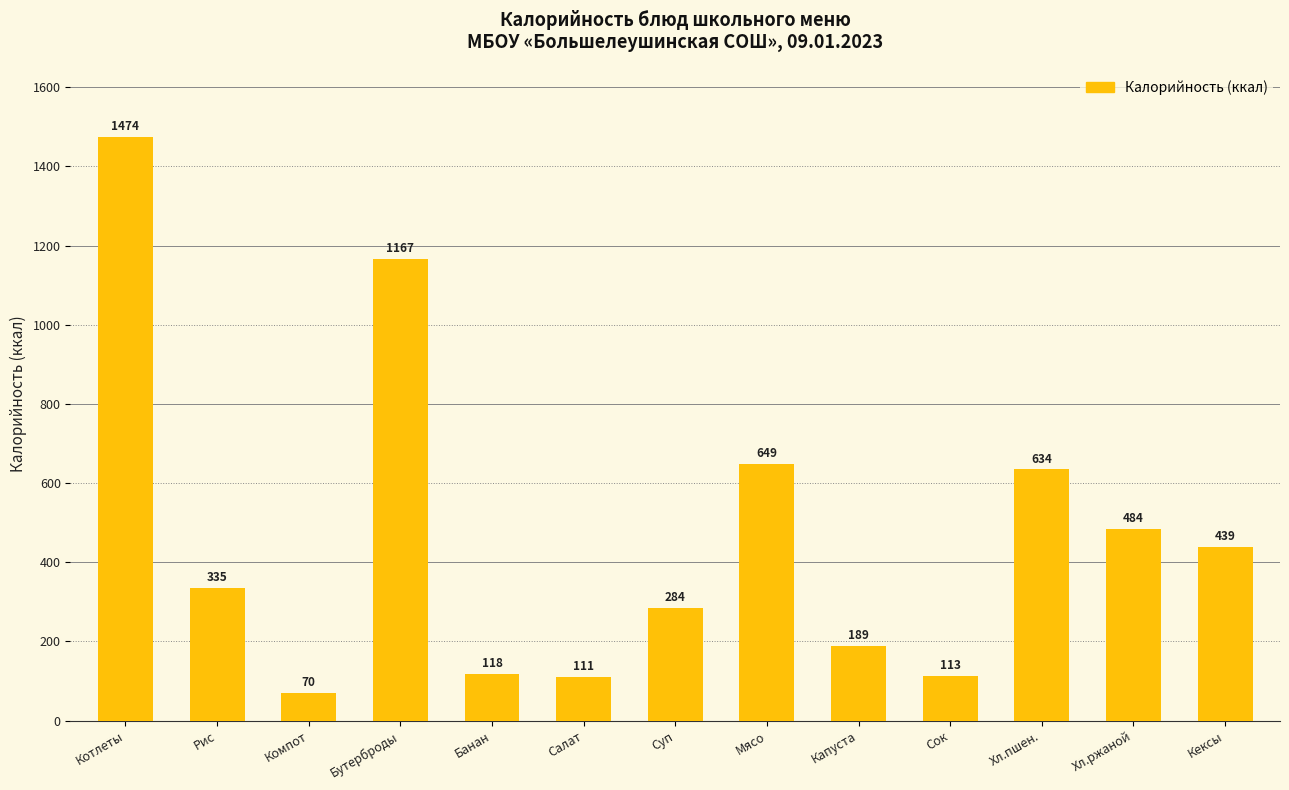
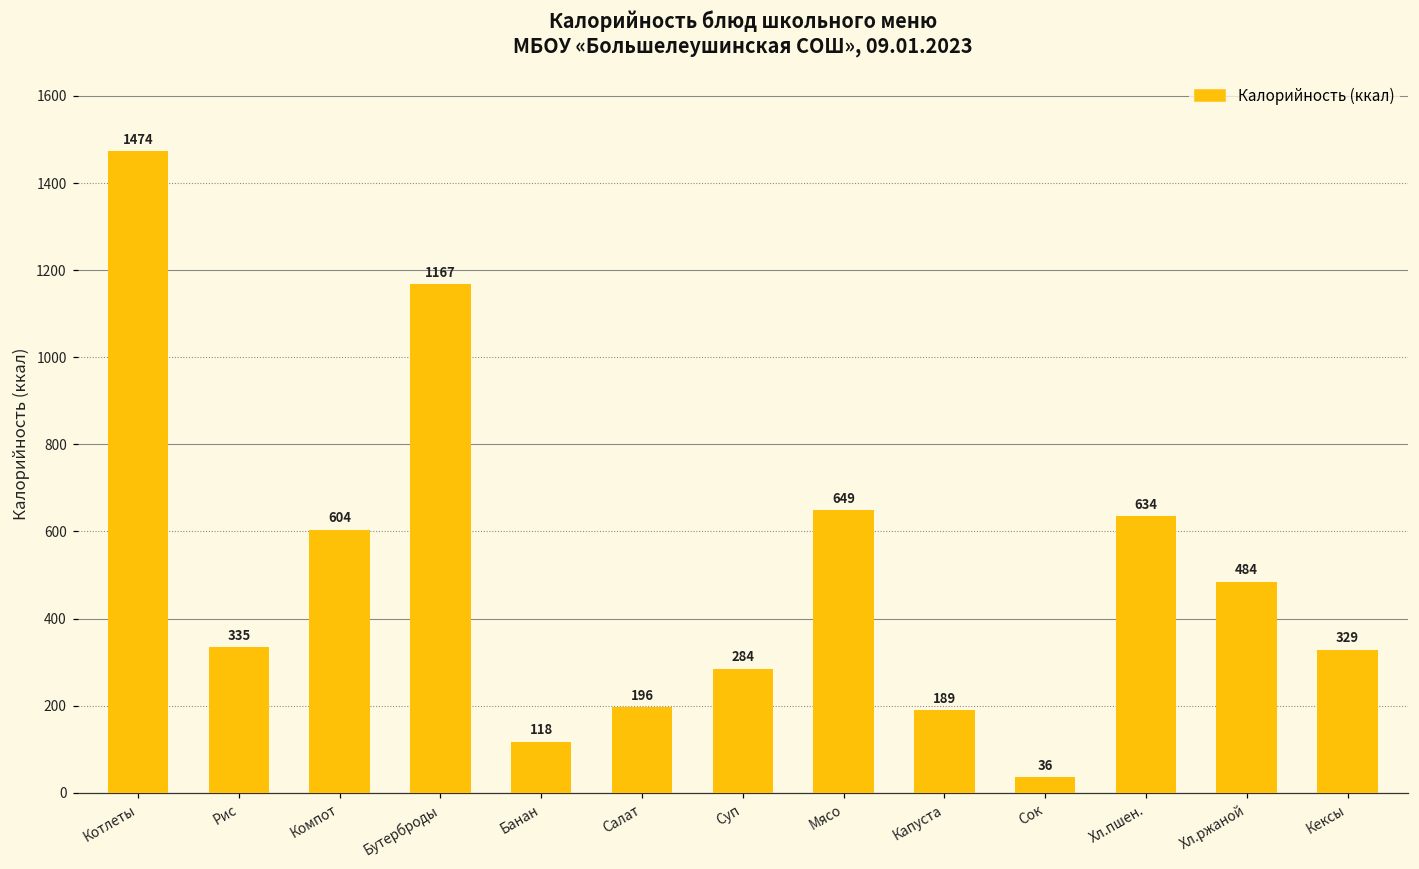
Компот: 70 -> 604
Салат: 111 -> 196
Сок: 113 -> 36
Кексы: 439 -> 329
